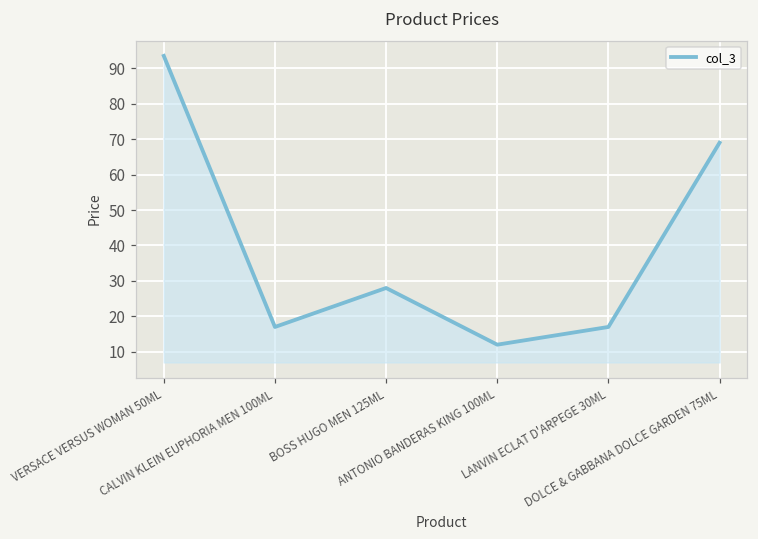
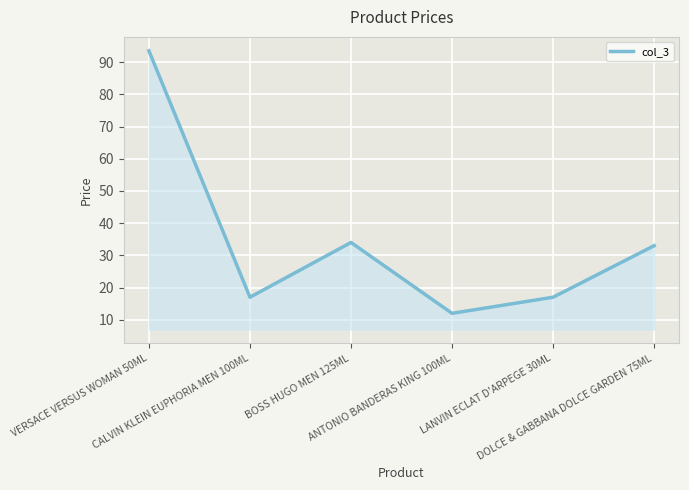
BOSS HUGO MEN 125ML: 28 -> 34
DOLCE & GABBANA DOLCE GARDEN 75ML: 69 -> 33
